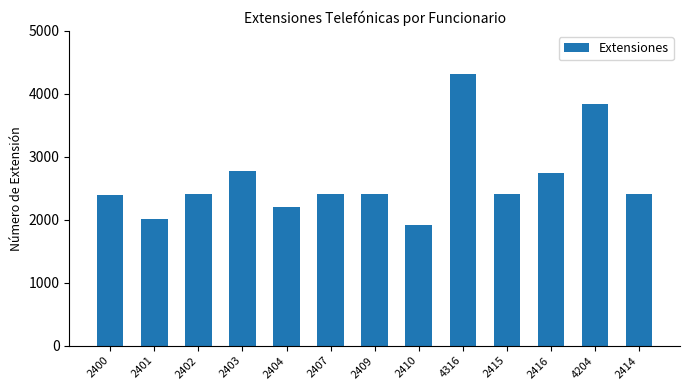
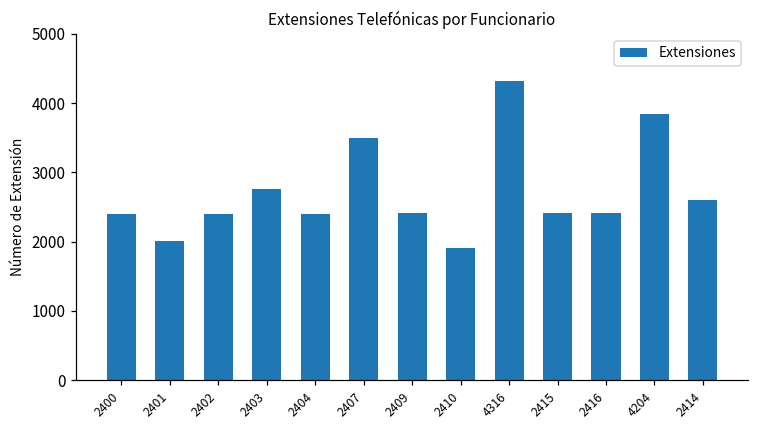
2404: 2200 -> 2400
2407: 2400 -> 3500
2416: 2700 -> 2400
2414: 2400 -> 2600
